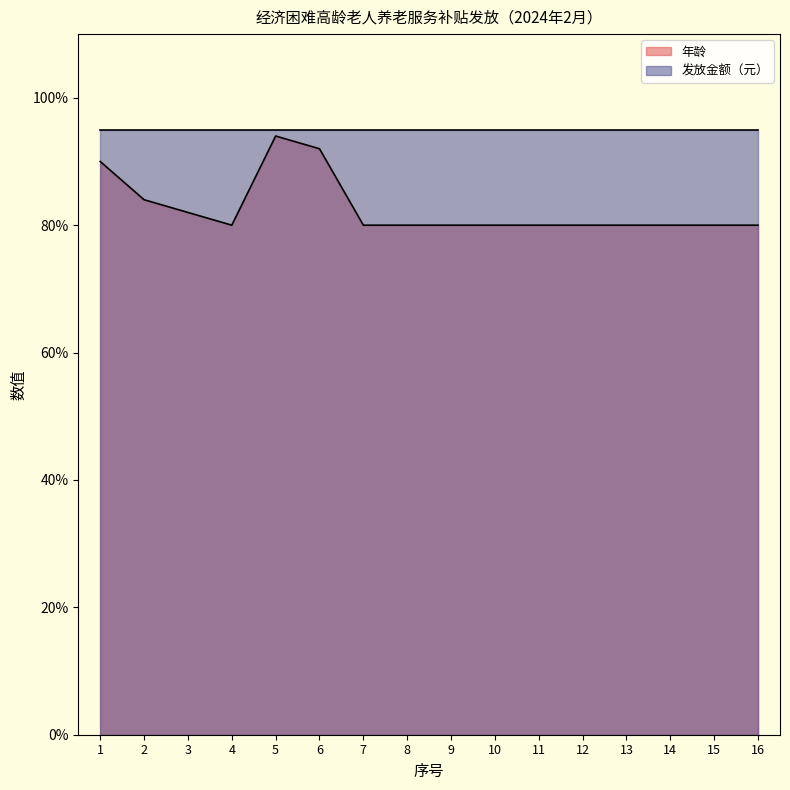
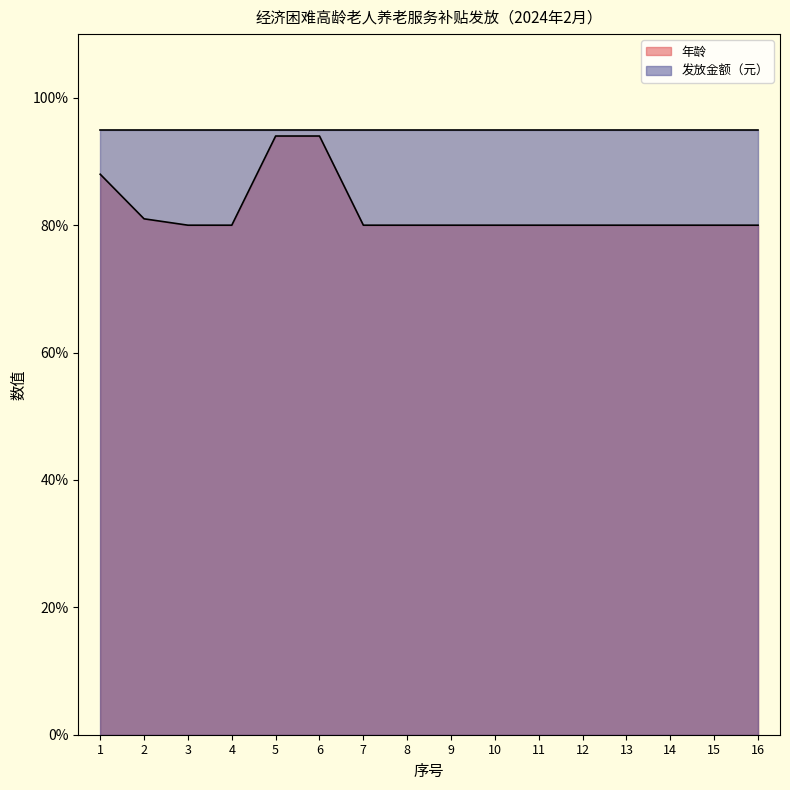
年龄, 1: 90% -> 88%
年龄, 2: 84% -> 81%
年龄, 3: 82% -> 80%
年龄, 6: 92% -> 94%
